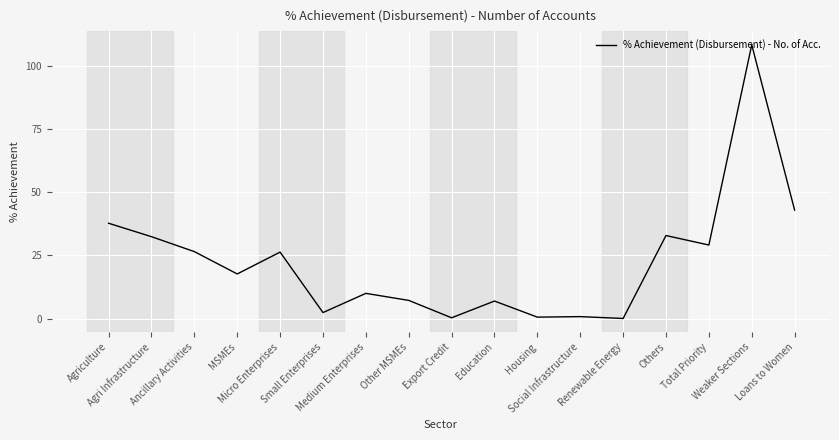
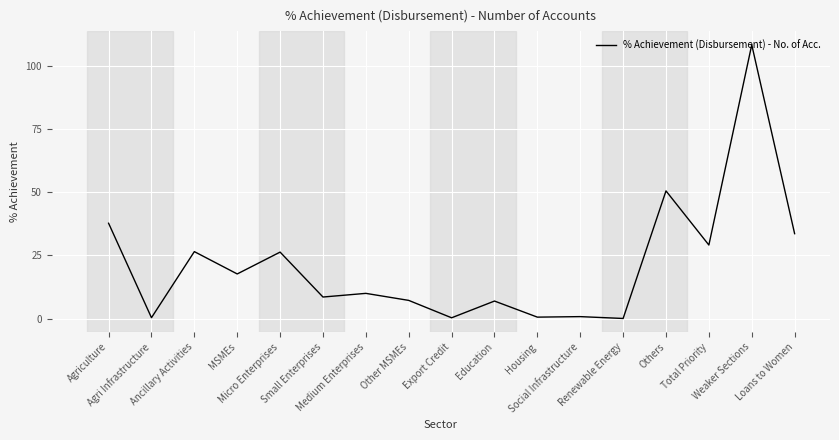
Agri Infrastructure: 32 -> 0
Small Enterprises: 2 -> 9
Others: 33 -> 51
Loans to Women: 43 -> 34
